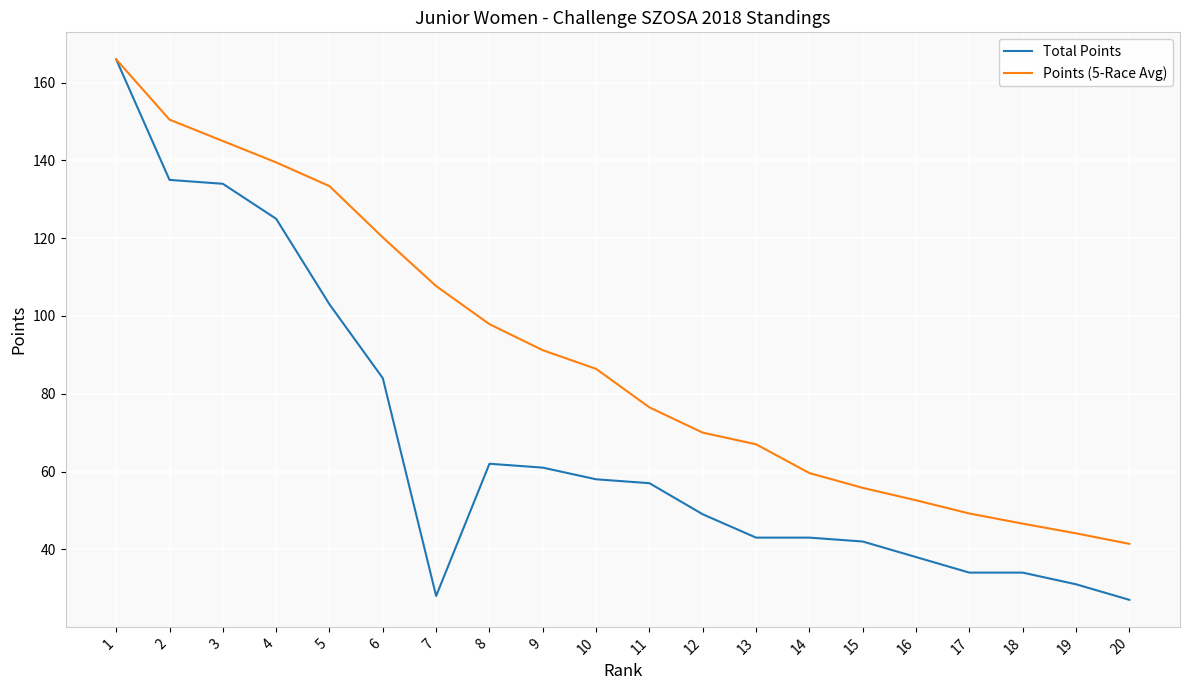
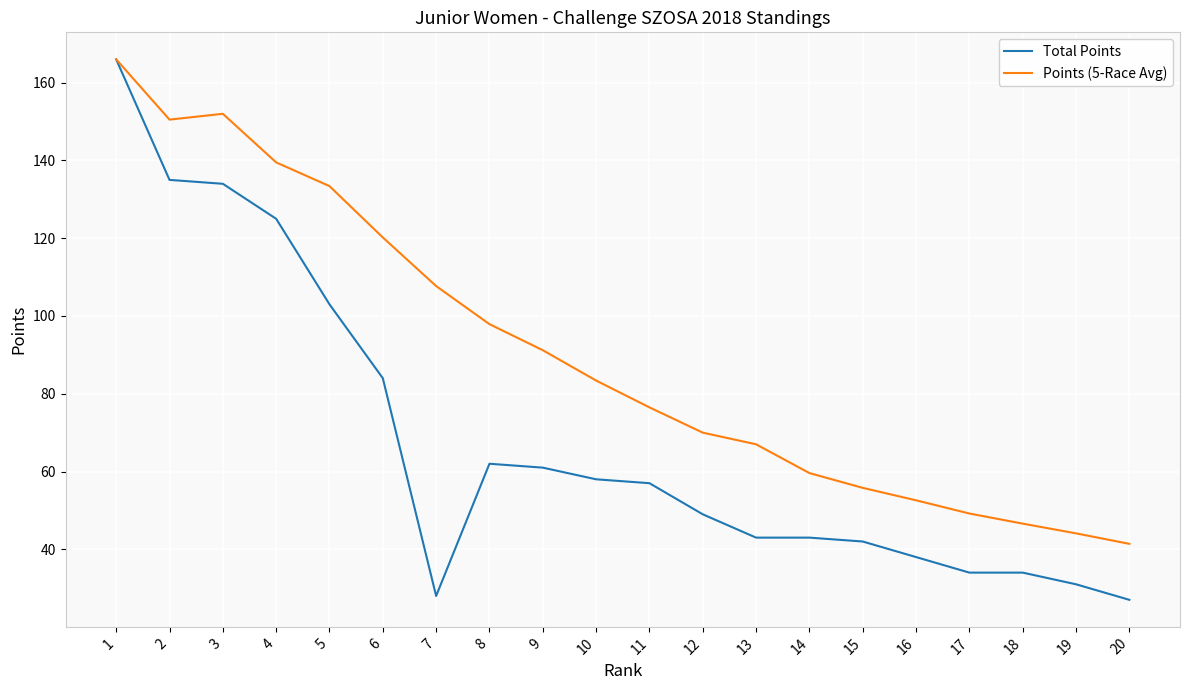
Points (5-Race Avg), 3: 145 -> 152
Points (5-Race Avg), 10: 86 -> 83
